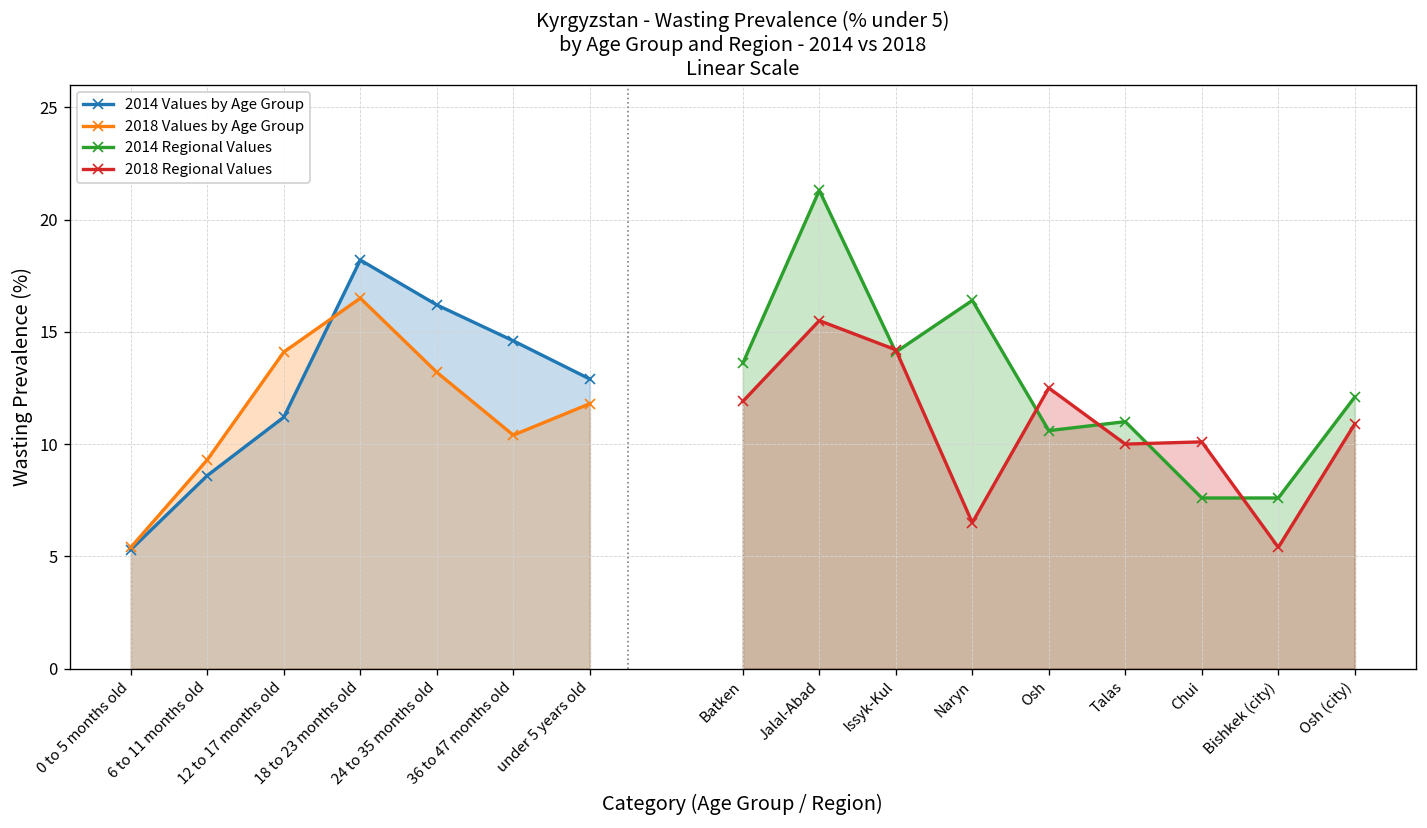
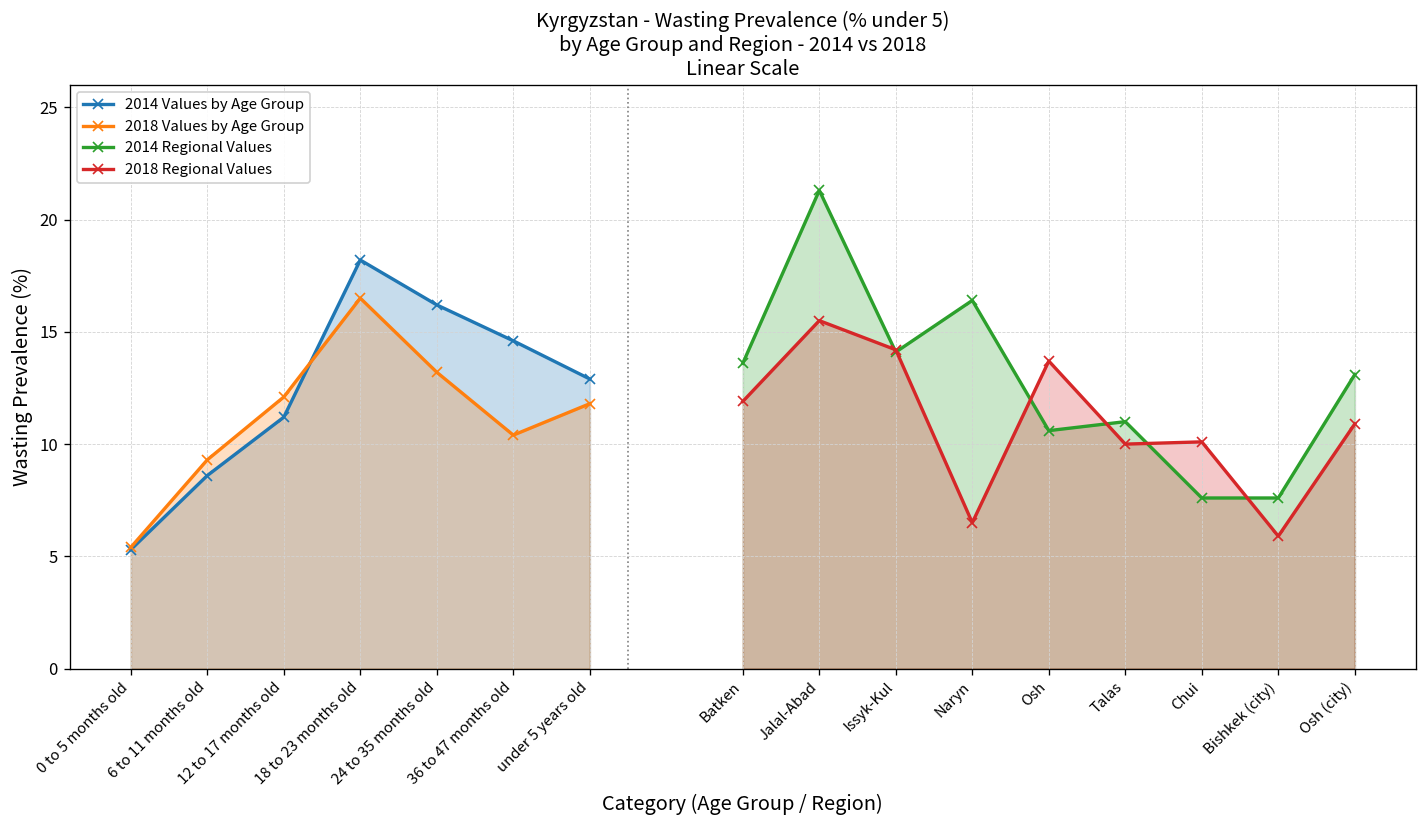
2018 Values by Age Group, 12 to 17 months old: 14.1 -> 12.1
2018 Regional Values, Osh: 12.5 -> 13.7
2018 Regional Values, Bishkek (city): 5.4 -> 5.9
2014 Regional Values, Osh (city): 12.1 -> 13.1
